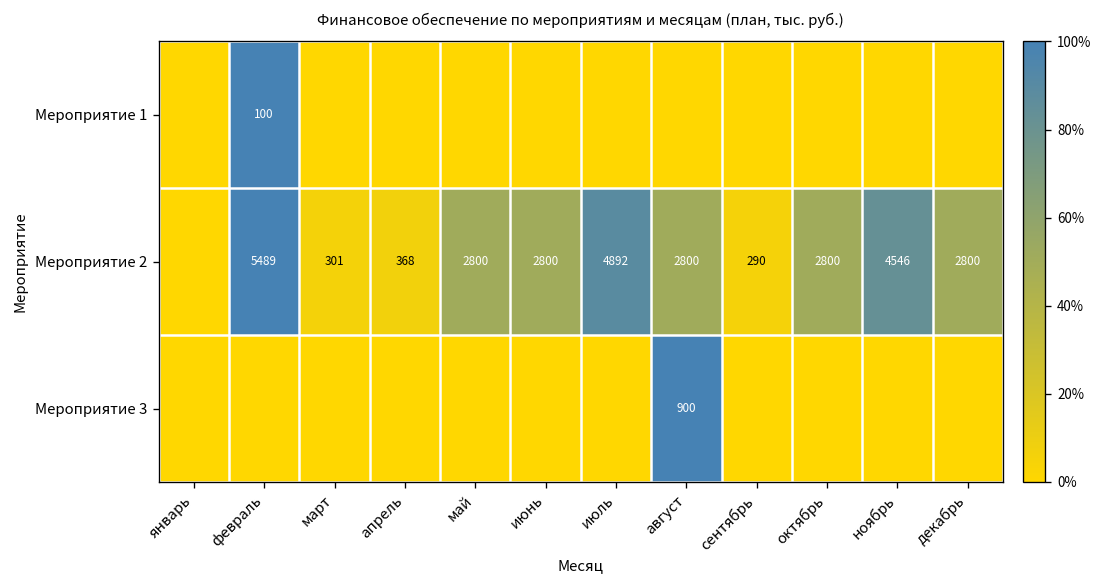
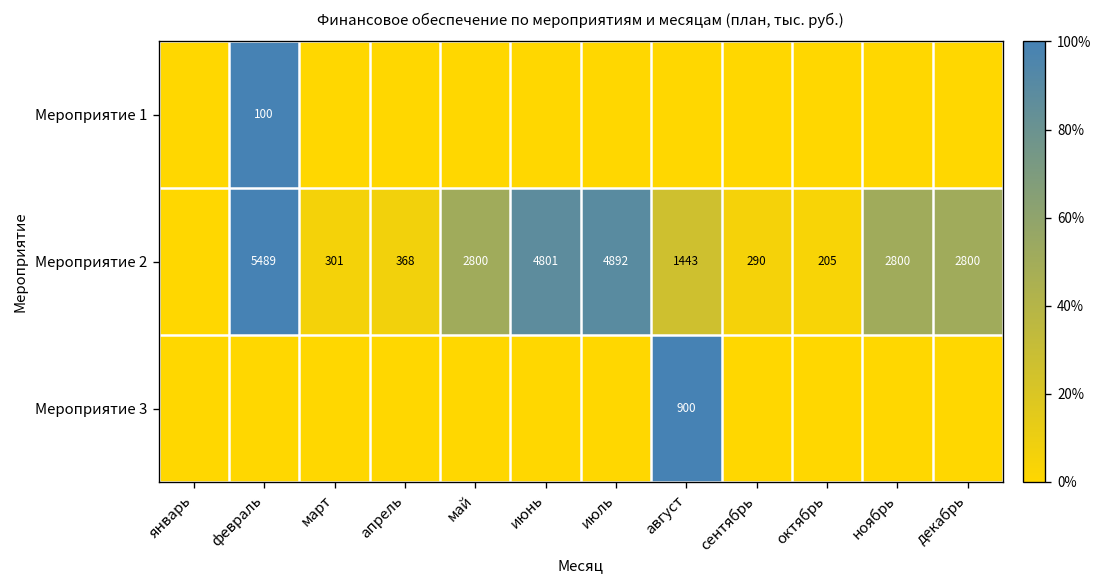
Мероприятие 2, июнь: 2800 -> 4801
Мероприятие 2, август: 2800 -> 1443
Мероприятие 2, октябрь: 2800 -> 205
Мероприятие 2, ноябрь: 4546 -> 2800
